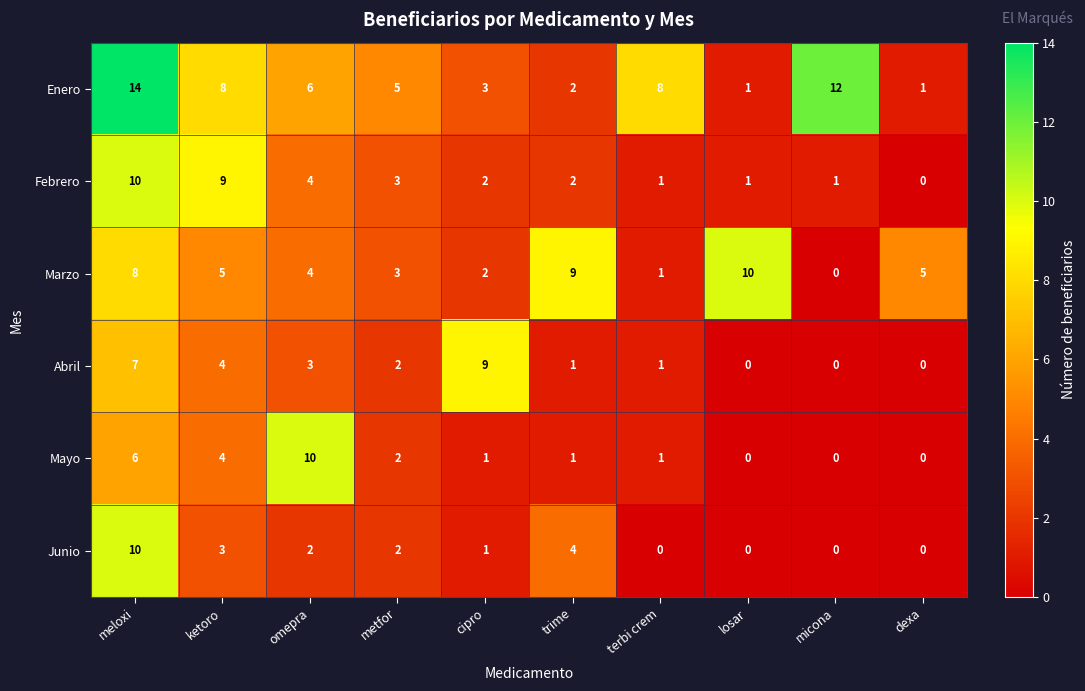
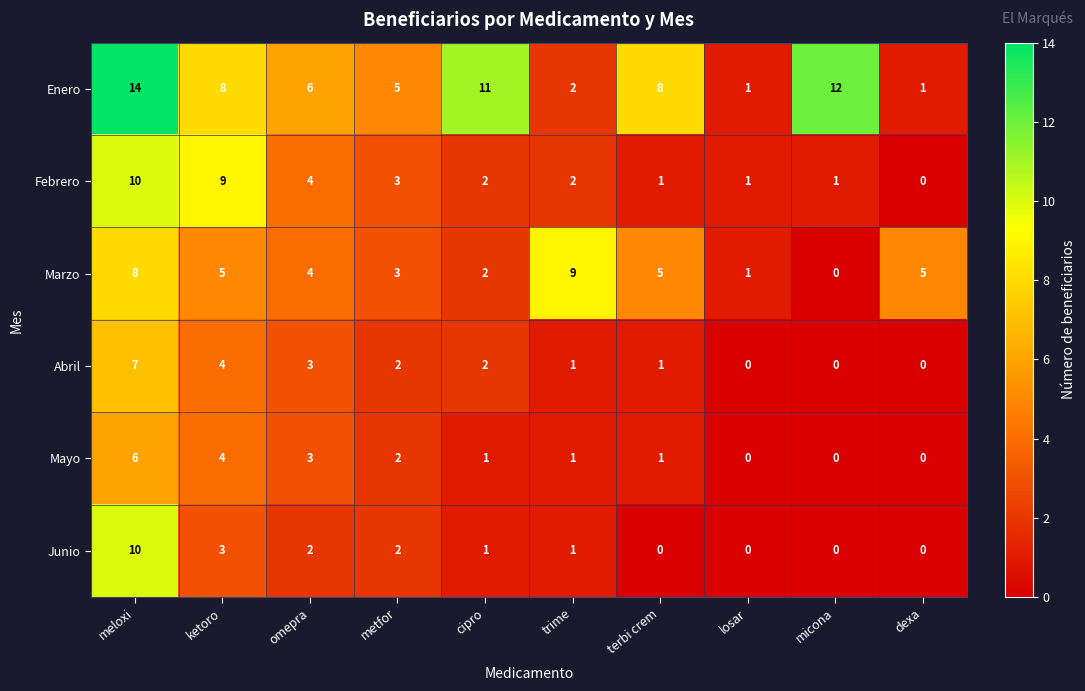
Enero, cipro: 3 -> 11
Marzo, terbi crem: 1 -> 5
Marzo, losar: 10 -> 1
Abril, cipro: 9 -> 2
Mayo, omepra: 10 -> 3
Junio, trime: 4 -> 1
